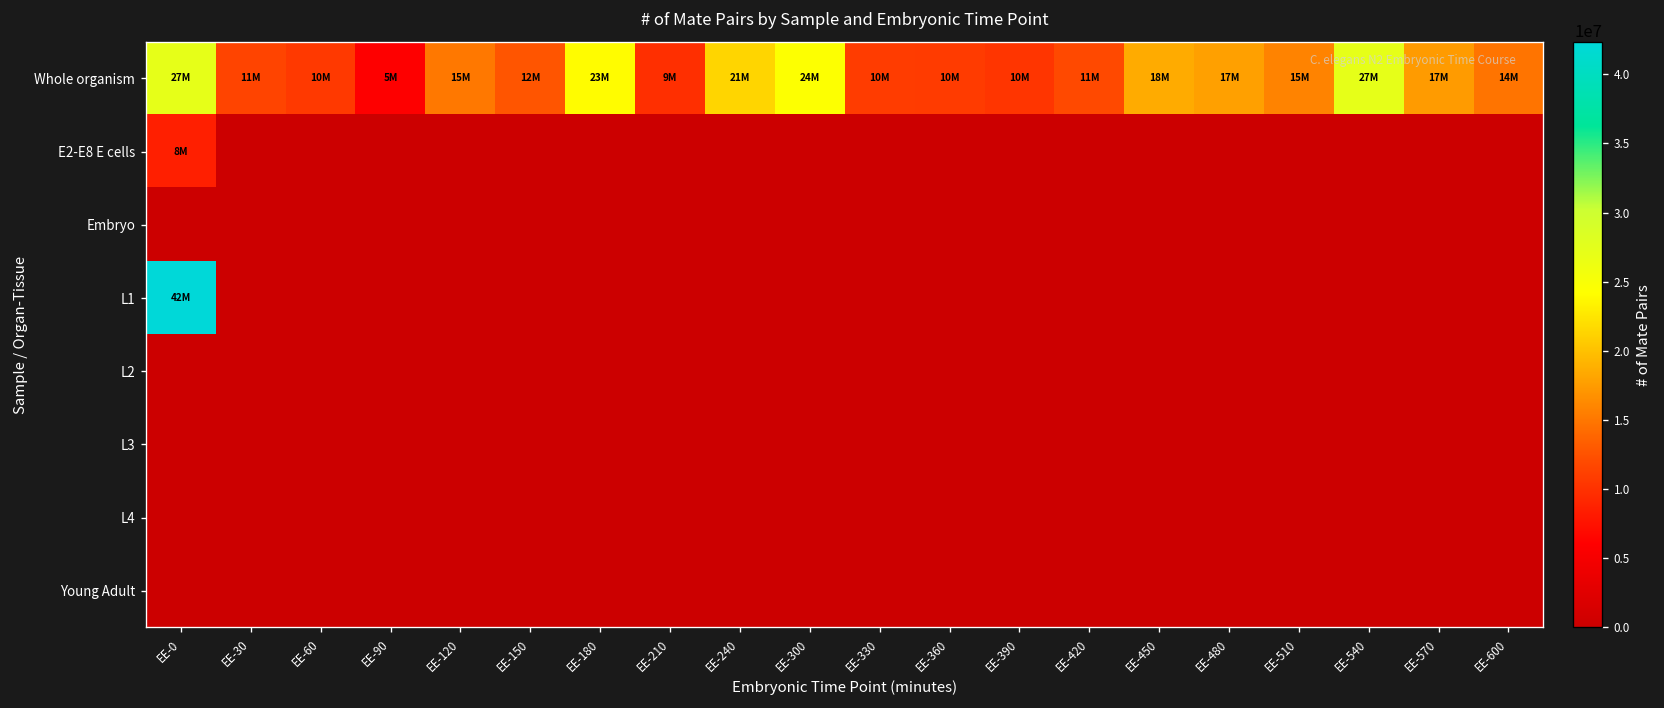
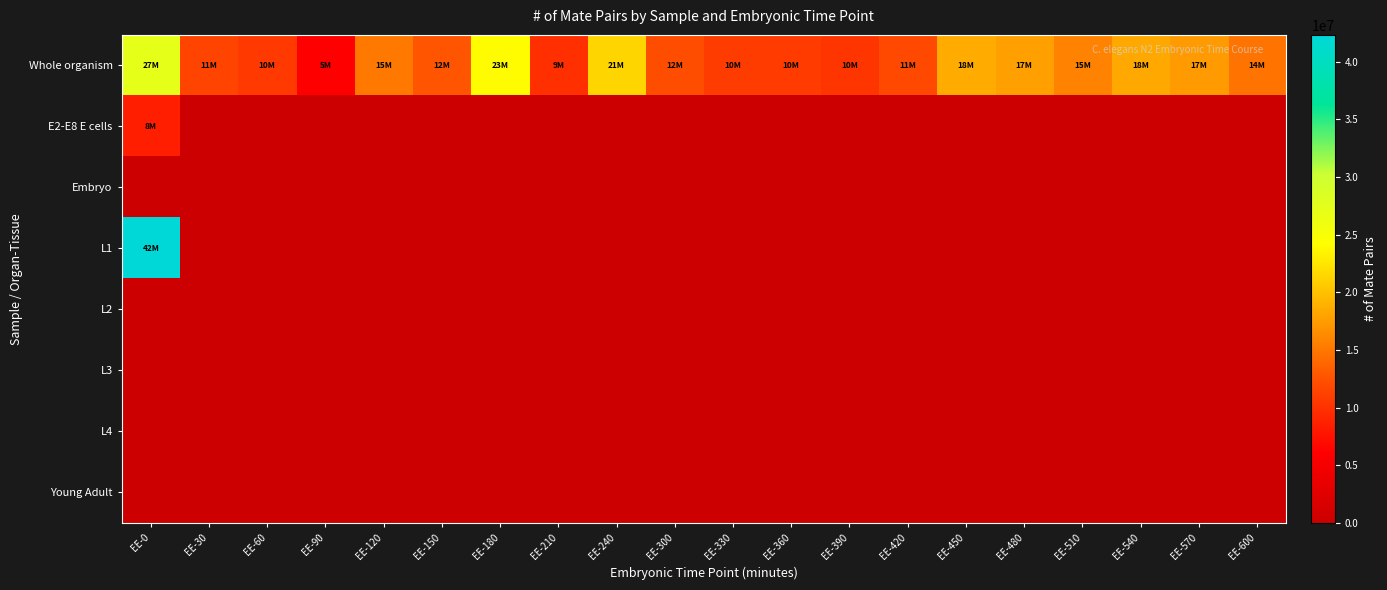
Whole organism, EE-300: 24M -> 12M
Whole organism, EE-540: 27M -> 18M
